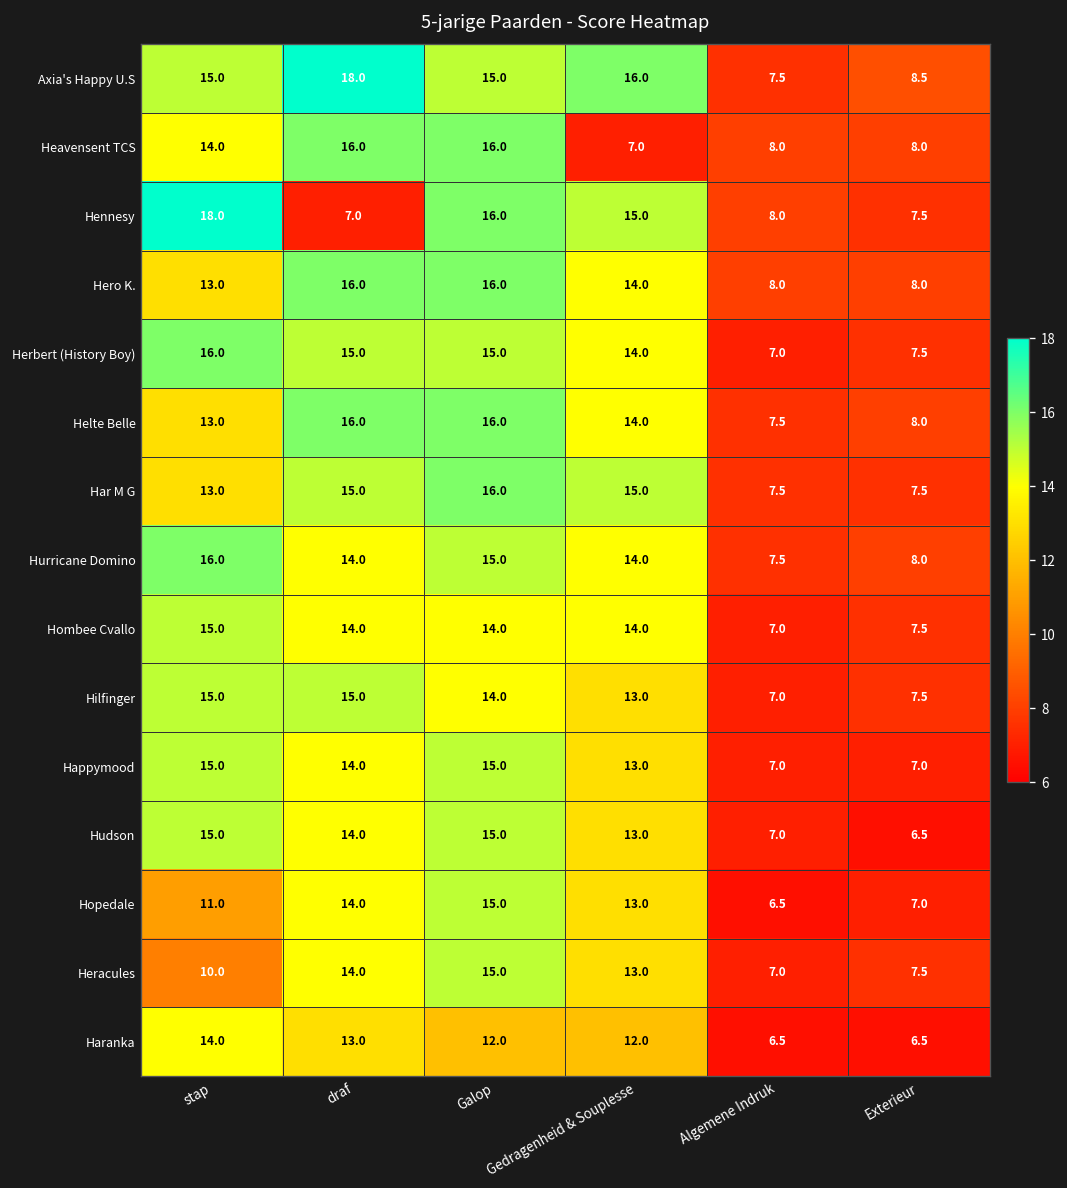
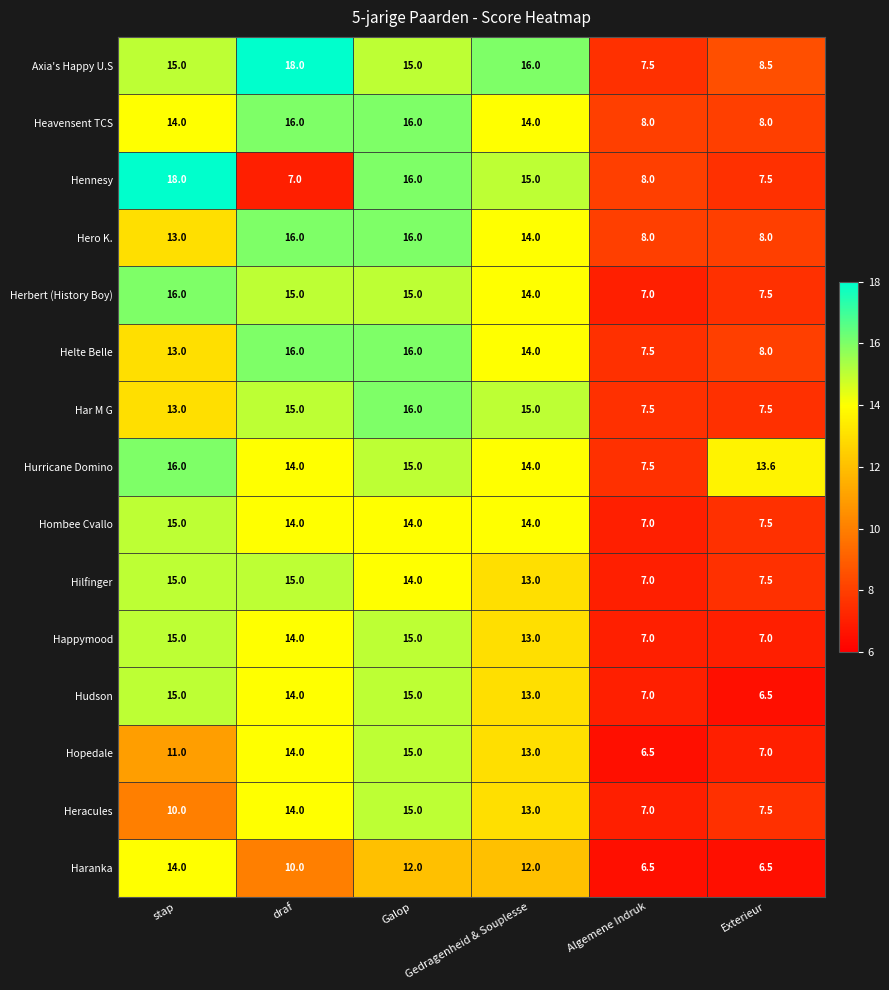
Heavensent TCS, Gedragenheid & Souplesse: 7.0 -> 14.0
Hurricane Domino, Exterieur: 8.0 -> 13.6
Haranka, draf: 13.0 -> 10.0
